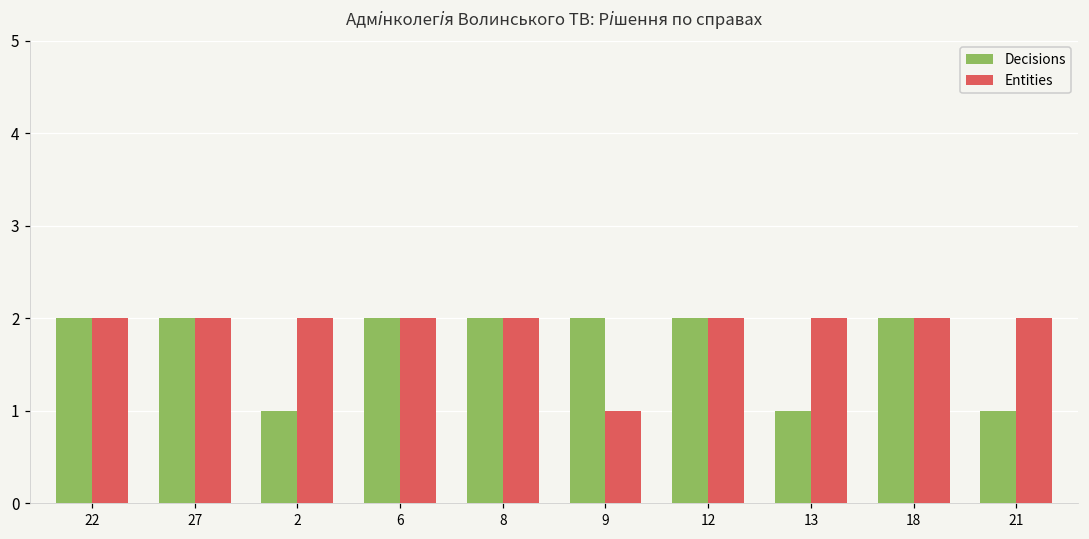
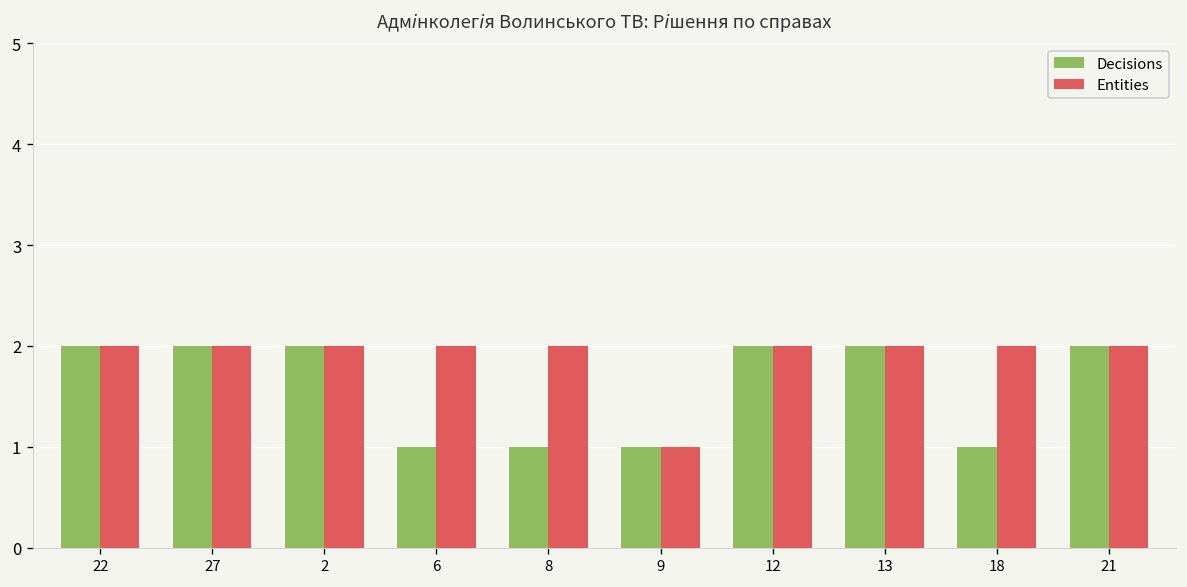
Decisions, 2: 1 -> 2
Decisions, 6: 2 -> 1
Decisions, 8: 2 -> 1
Decisions, 9: 2 -> 1
Decisions, 13: 1 -> 2
Decisions, 18: 2 -> 1
Decisions, 21: 1 -> 2
